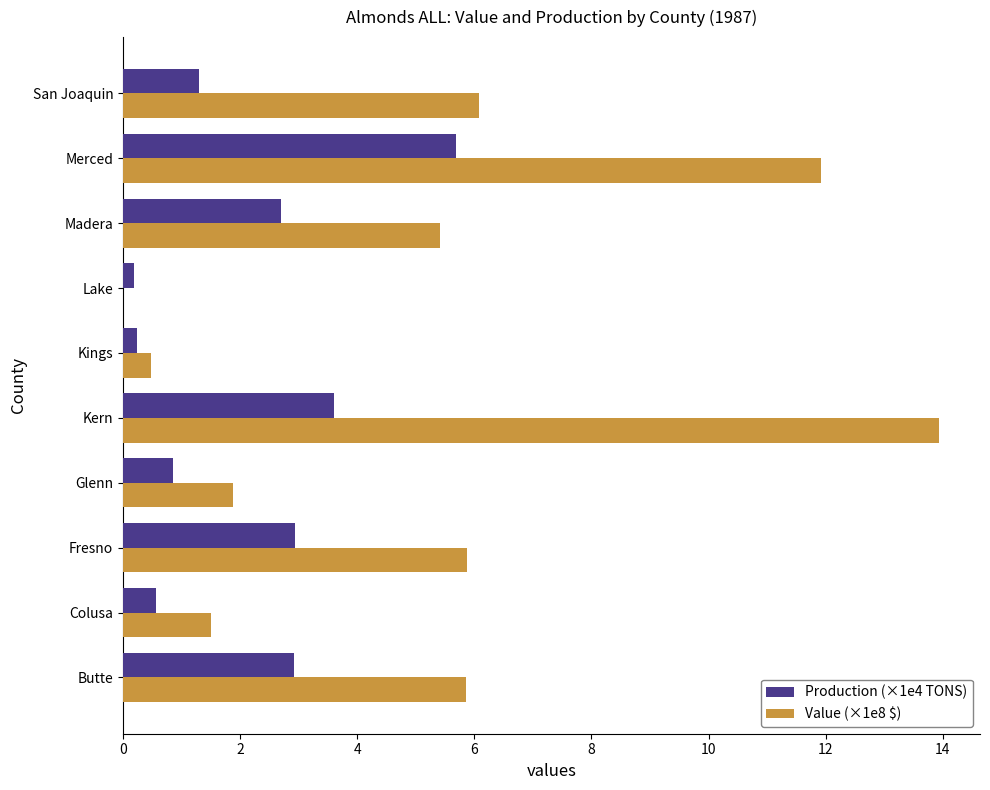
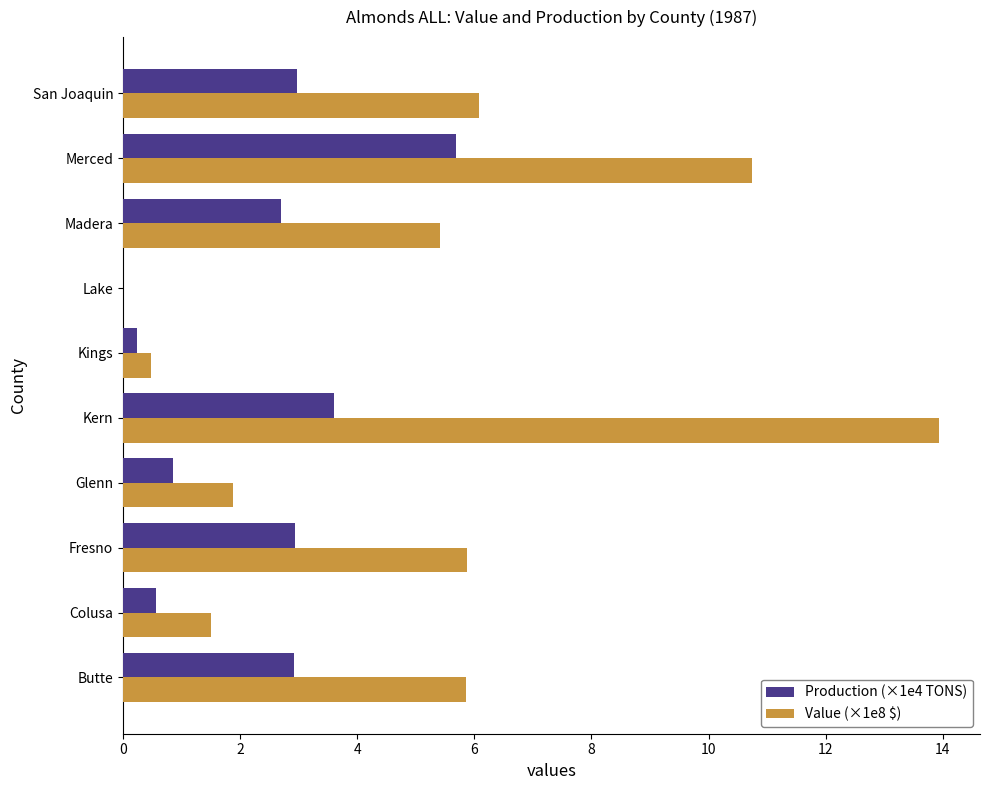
Production (×1e4 TONS), San Joaquin: 1.3 -> 3.0
Value (×1e8 $), Merced: 11.9 -> 10.7
Production (×1e4 TONS), Lake: 0.2 -> 0.0
